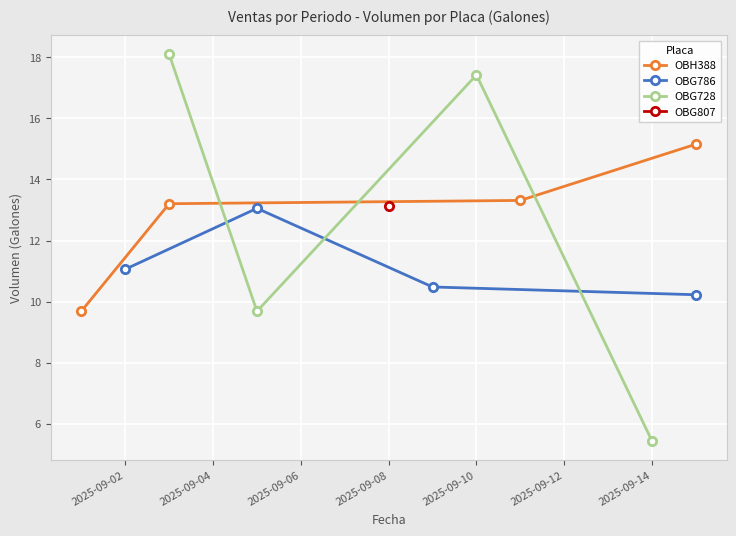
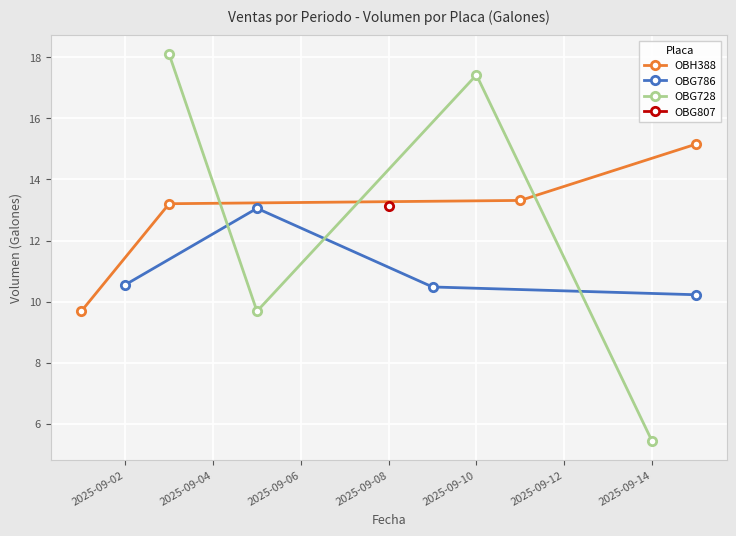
OBG786, 2025-09-02: 11.1 -> 10.5
